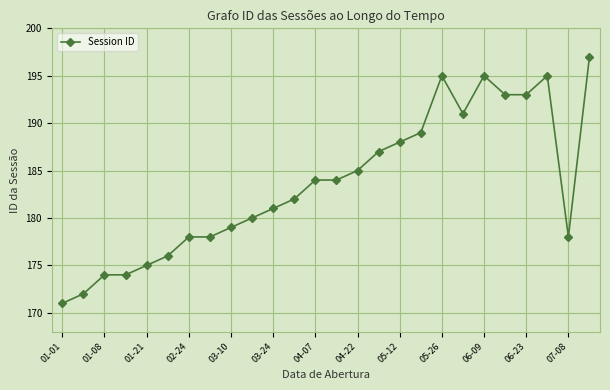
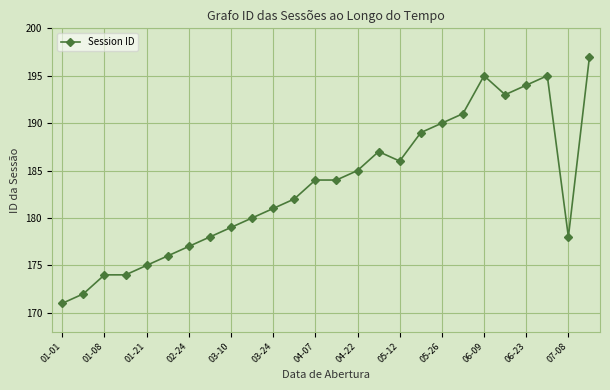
02-24: 178 -> 177
05-12: 188 -> 186
05-26: 195 -> 190
06-23: 193 -> 194
